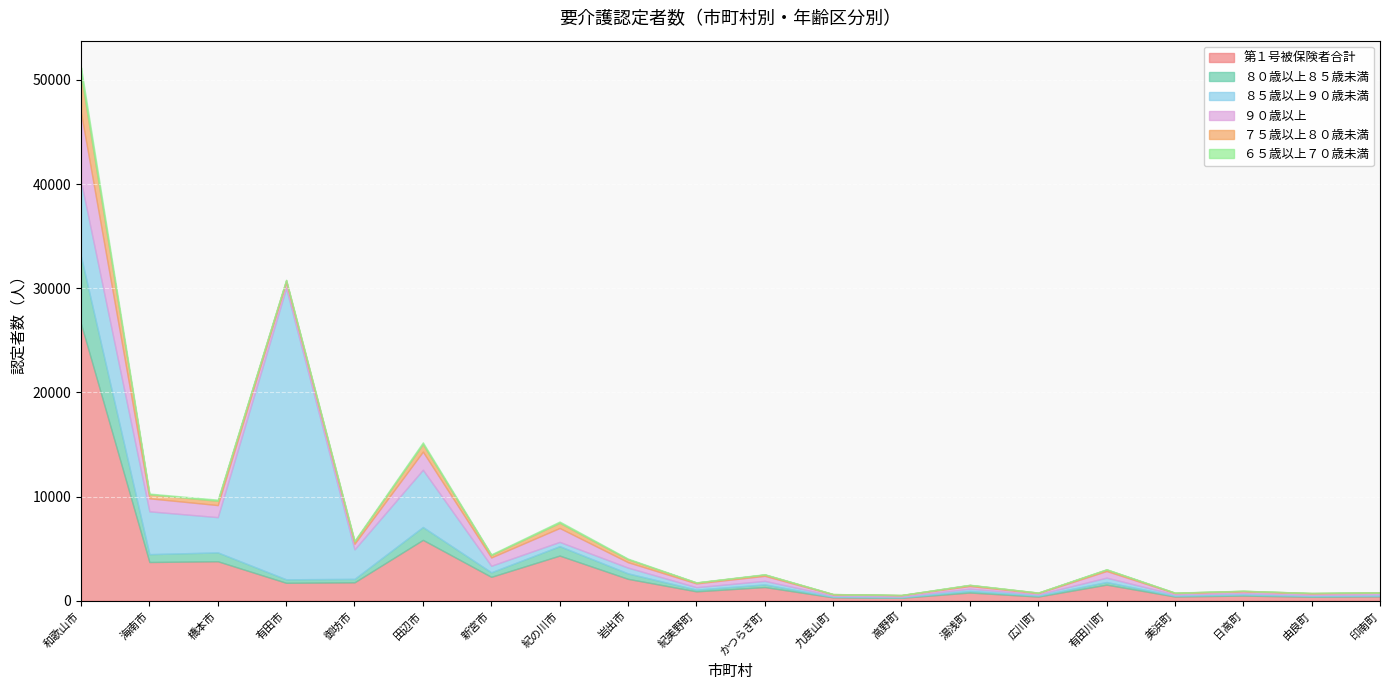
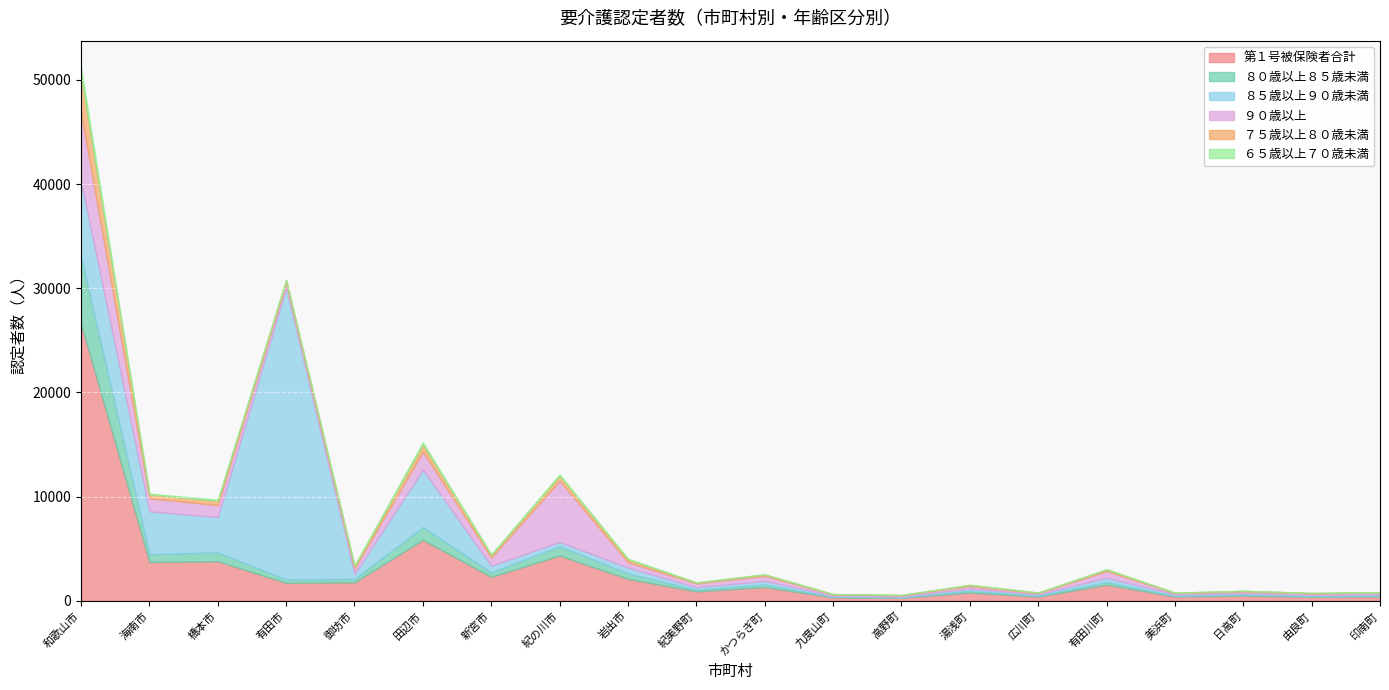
８５歳以上９０歳未満, 御坊市: 2800 -> 500
９０歳以上, 紀の川市: 1300 -> 5900
